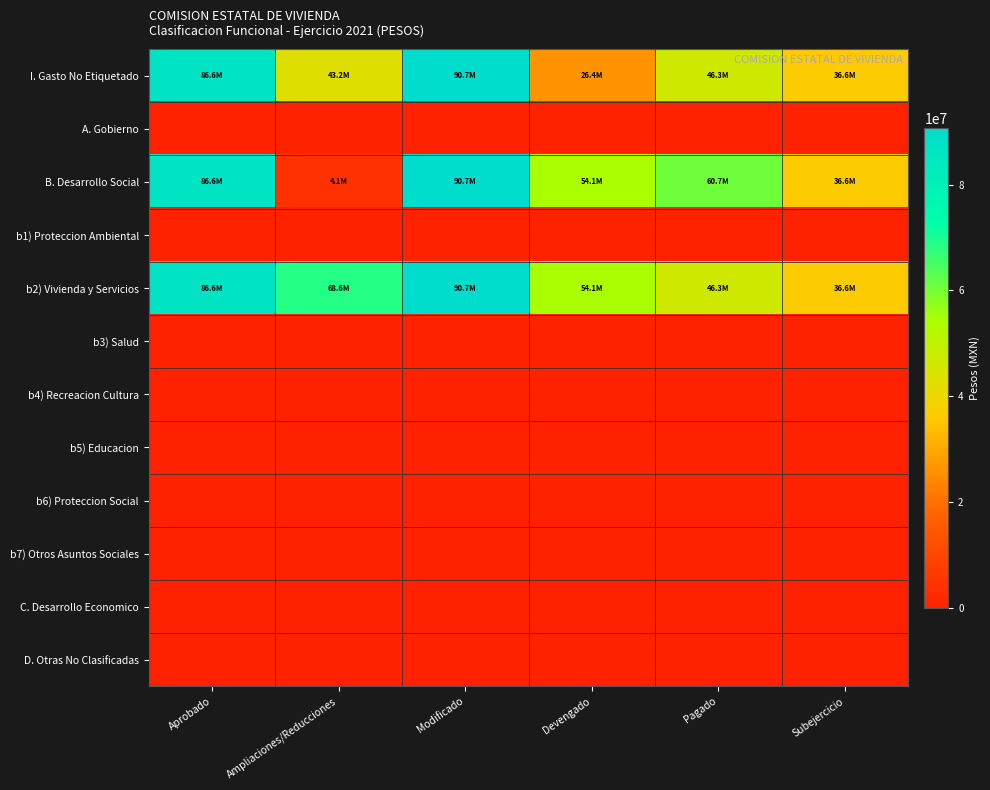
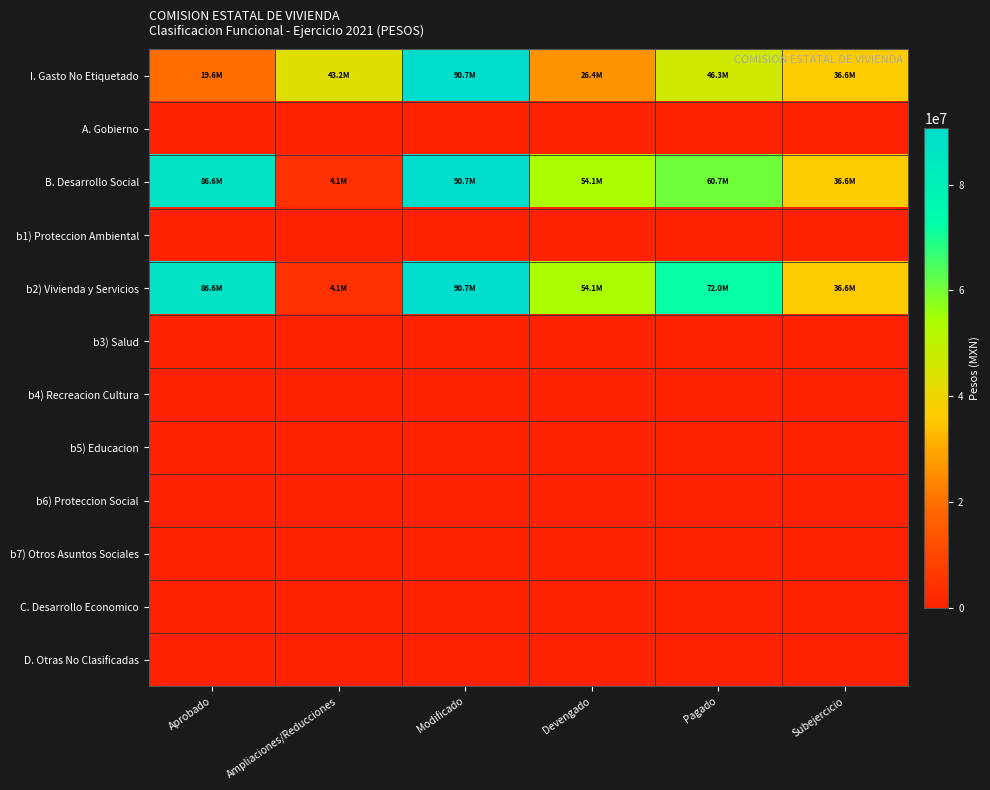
I. Gasto No Etiquetado, Aprobado: 86.6M -> 19.6M
b2) Vivienda y Servicios, Ampliaciones/Reducciones: 68.6M -> 4.1M
b2) Vivienda y Servicios, Pagado: 46.3M -> 72.0M
